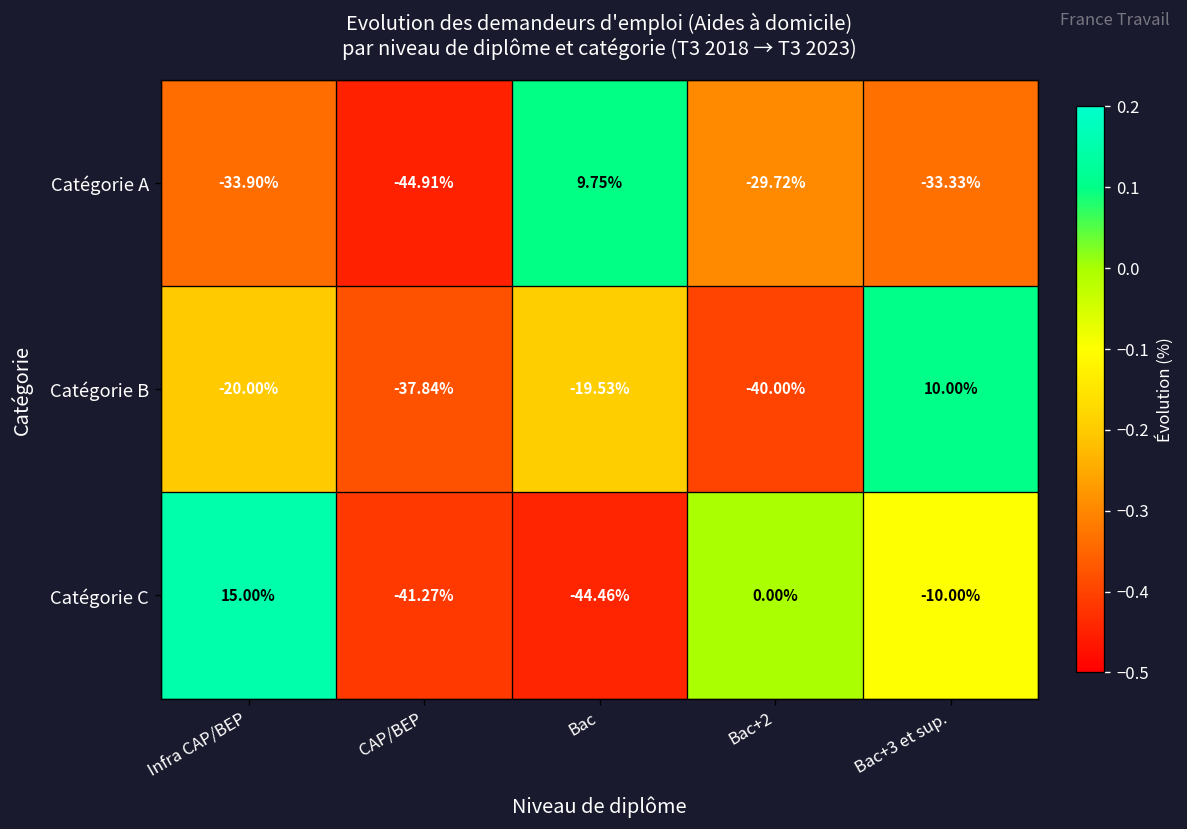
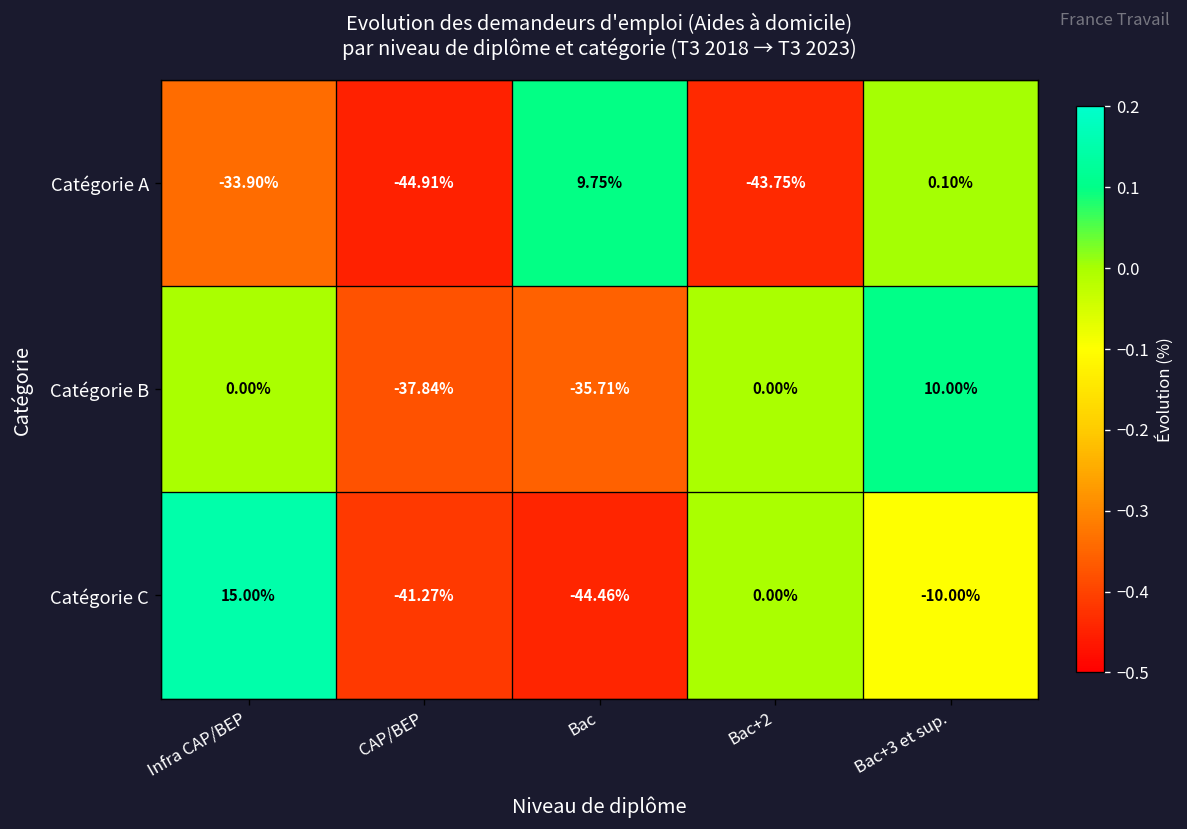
Catégorie A, Bac+2: -29.72% -> -43.75%
Catégorie A, Bac+3 et sup.: -33.33% -> 0.10%
Catégorie B, Infra CAP/BEP: -20.00% -> 0.00%
Catégorie B, Bac: -19.53% -> -35.71%
Catégorie B, Bac+2: -40.00% -> 0.00%
